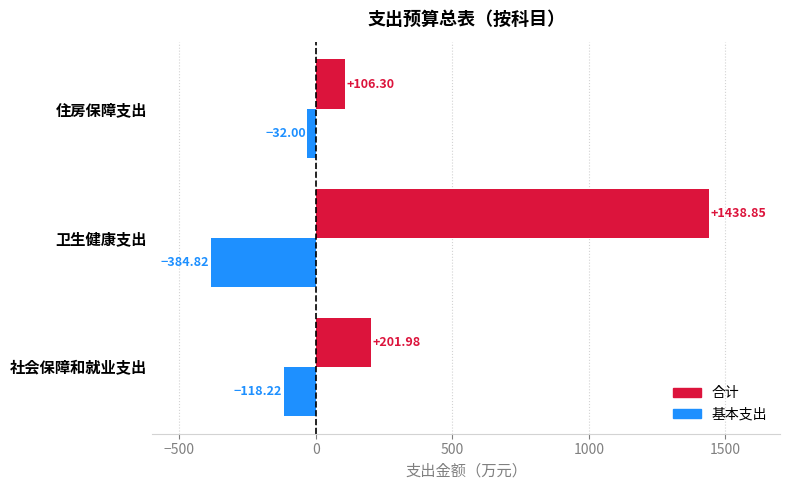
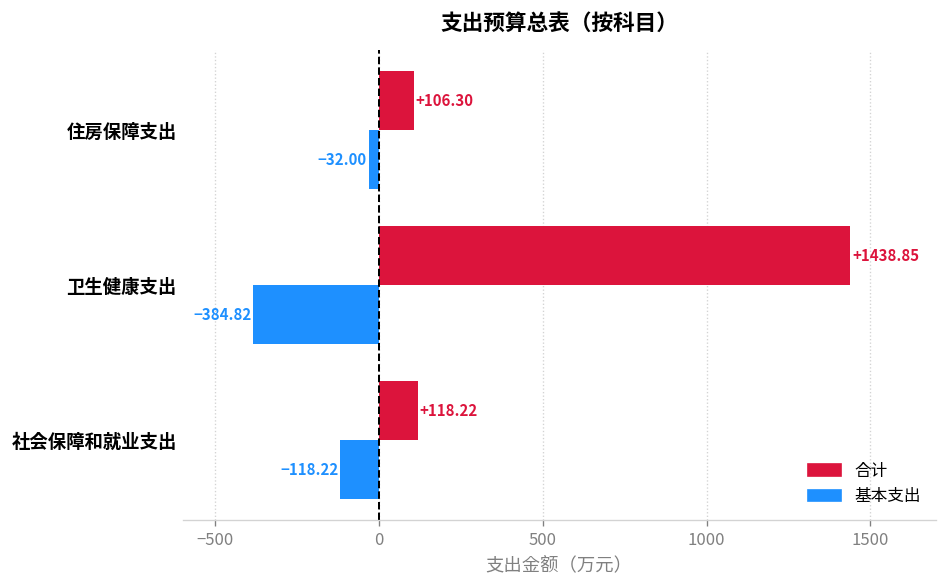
合计, 社会保障和就业支出: +201.98 -> +118.22
